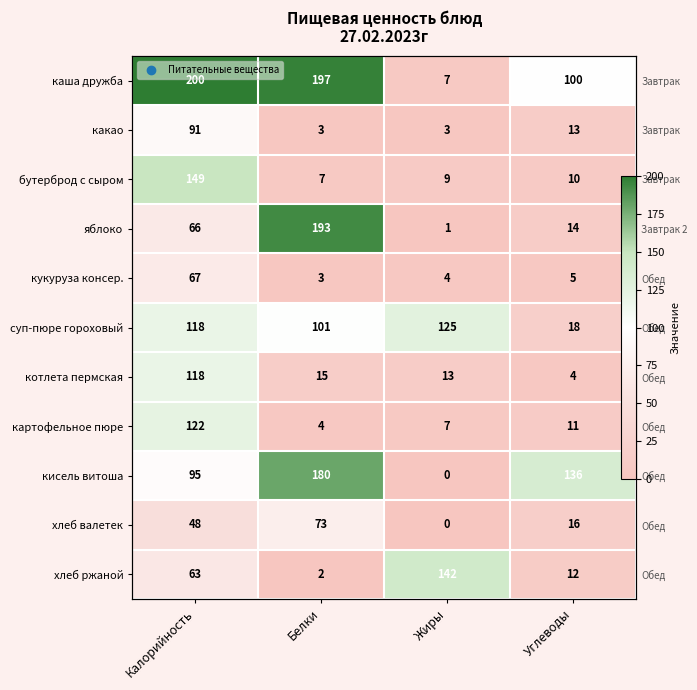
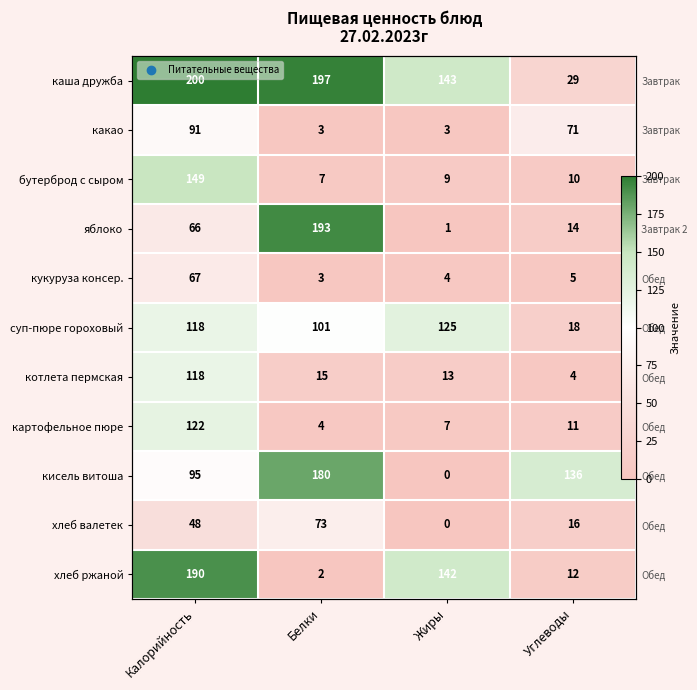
каша дружба, Жиры: 7 -> 143
каша дружба, Углеводы: 100 -> 29
какао, Углеводы: 13 -> 71
хлеб ржаной, Калорийность: 63 -> 190
